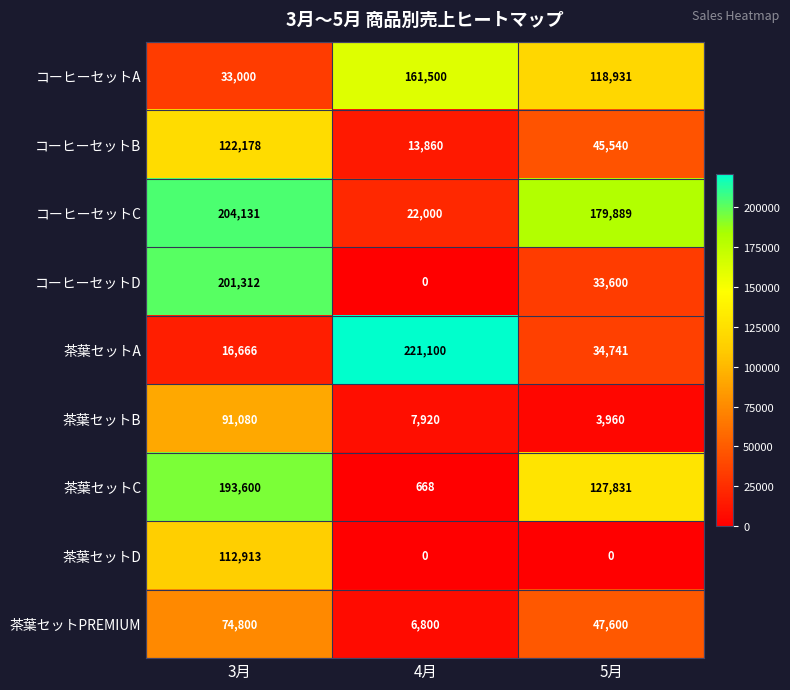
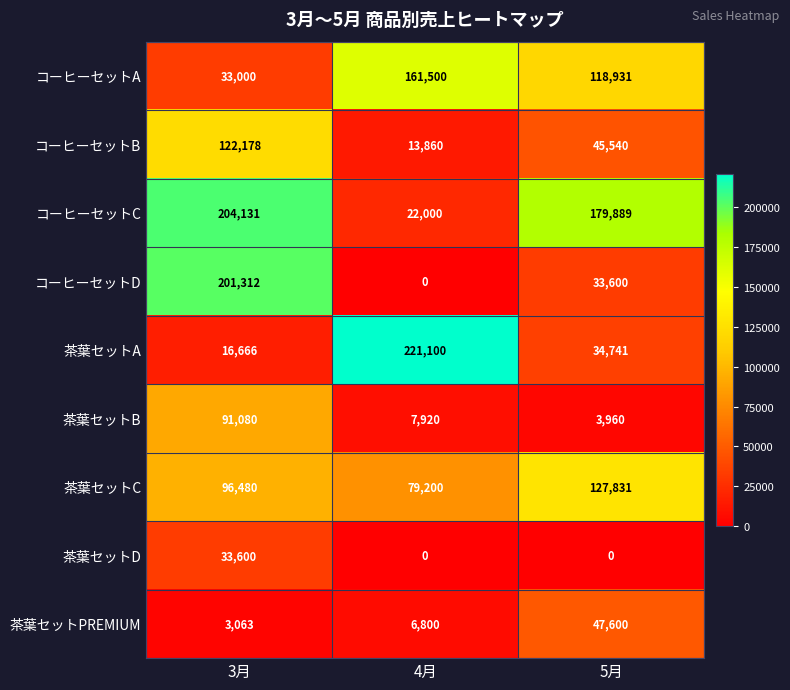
茶葉セットC, 3月: 193,600 -> 96,480
茶葉セットC, 4月: 668 -> 79,200
茶葉セットD, 3月: 112,913 -> 33,600
茶葉セットPREMIUM, 3月: 74,800 -> 3,063
